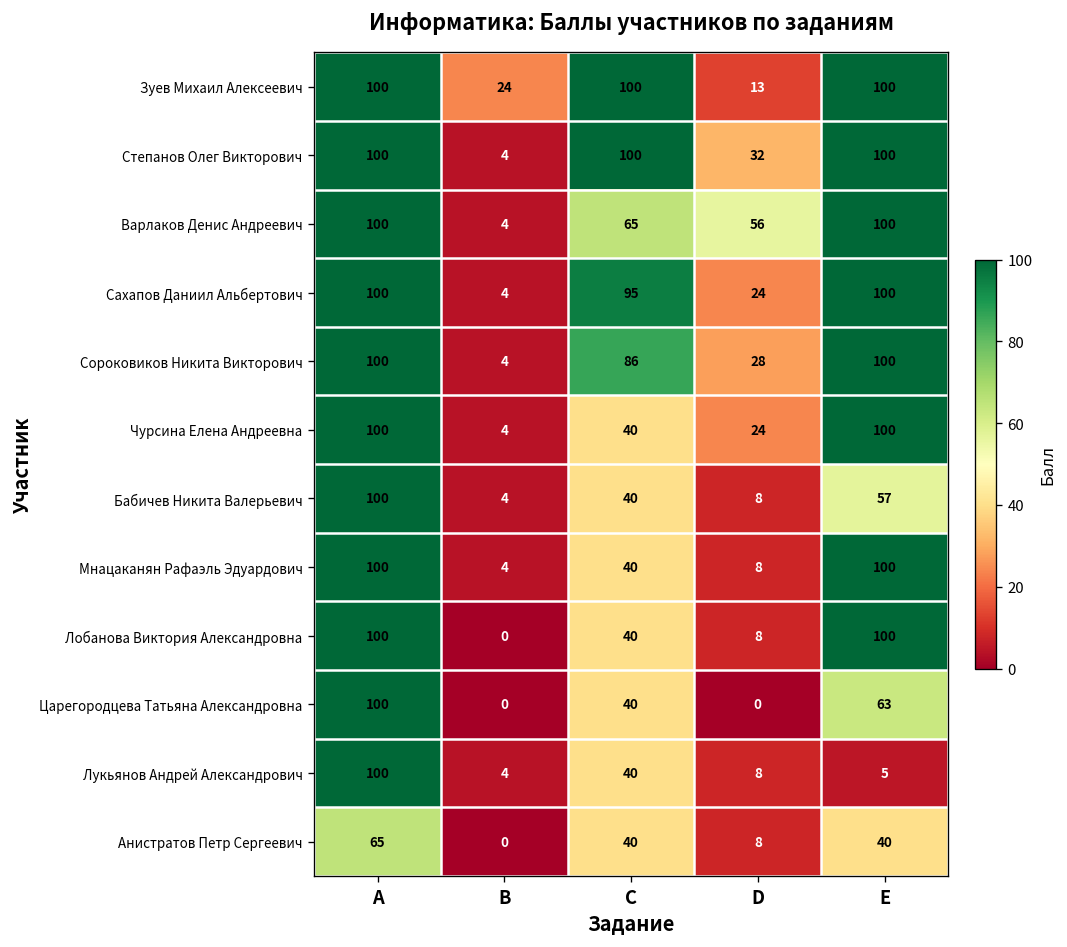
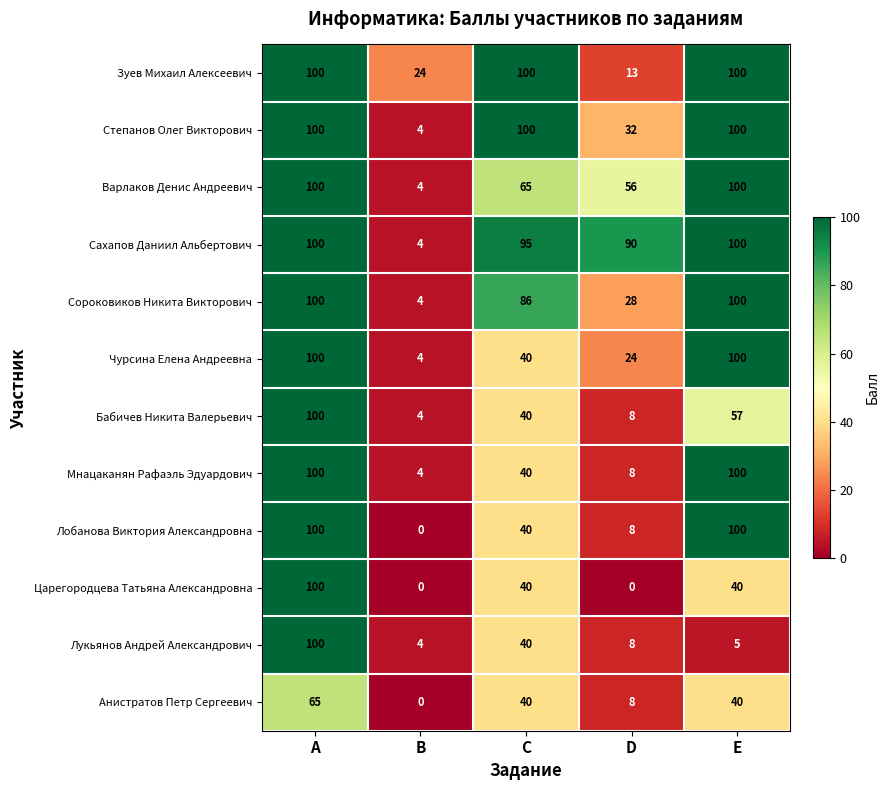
Сахапов Даниил Альбертович, D: 24 -> 90
Царегородцева Татьяна Александровна, E: 63 -> 40
